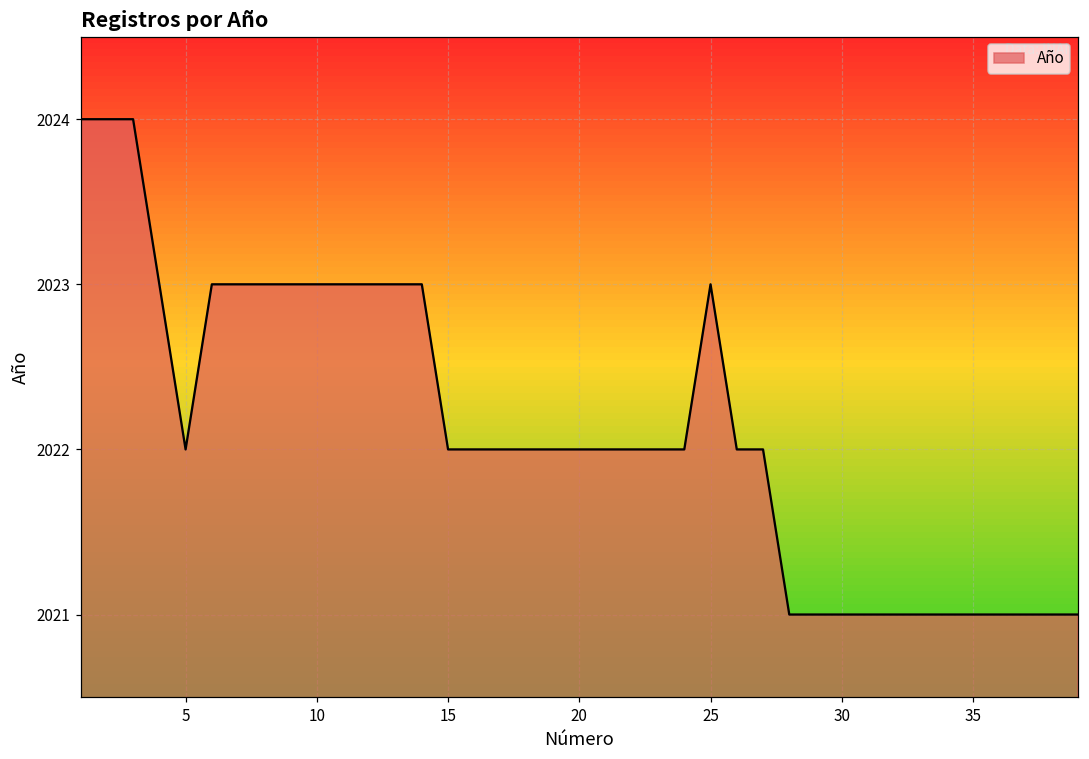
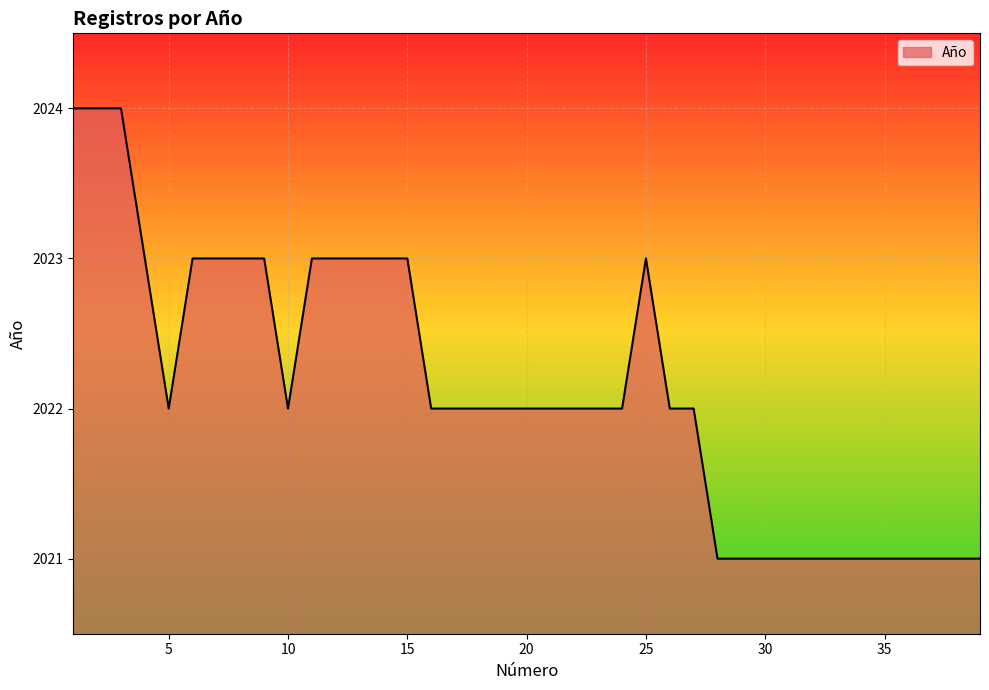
10: 2023 -> 2022
15: 2022 -> 2023
